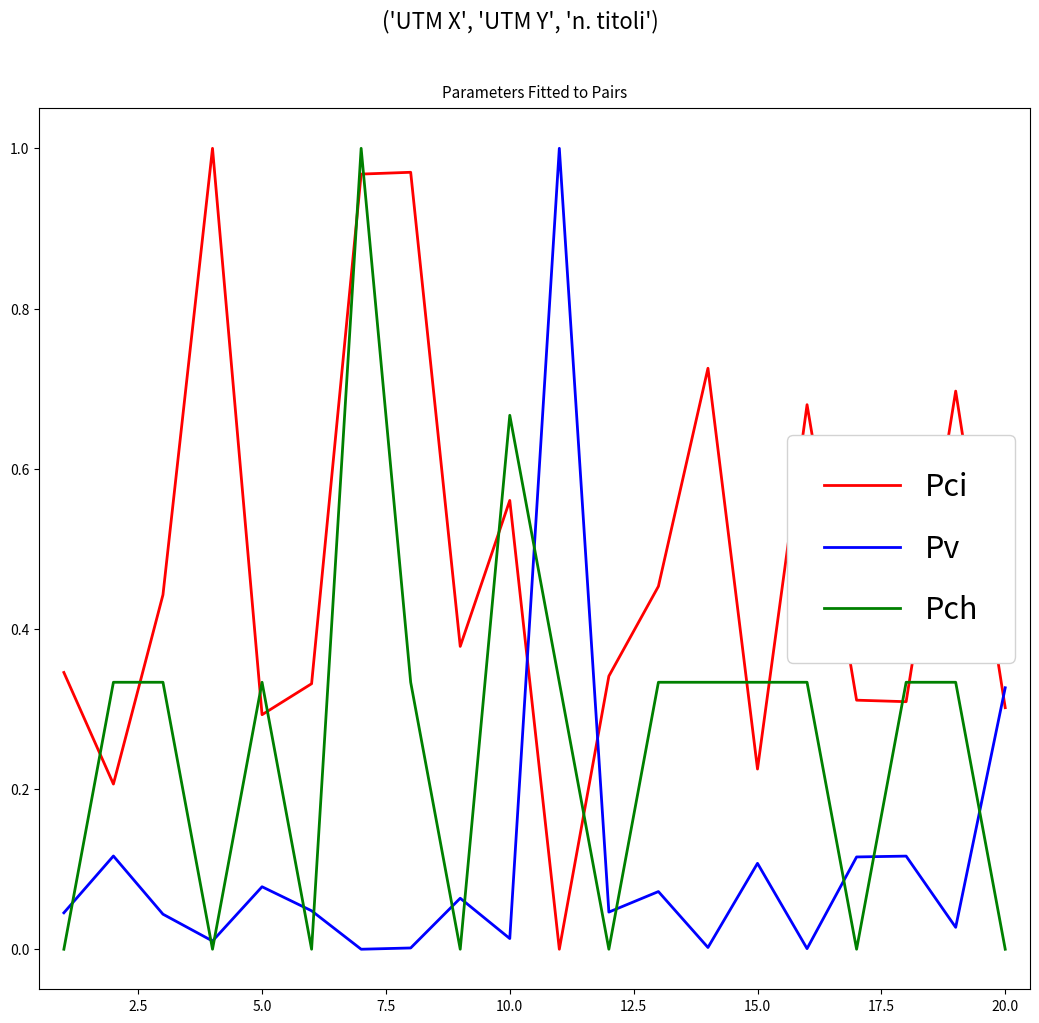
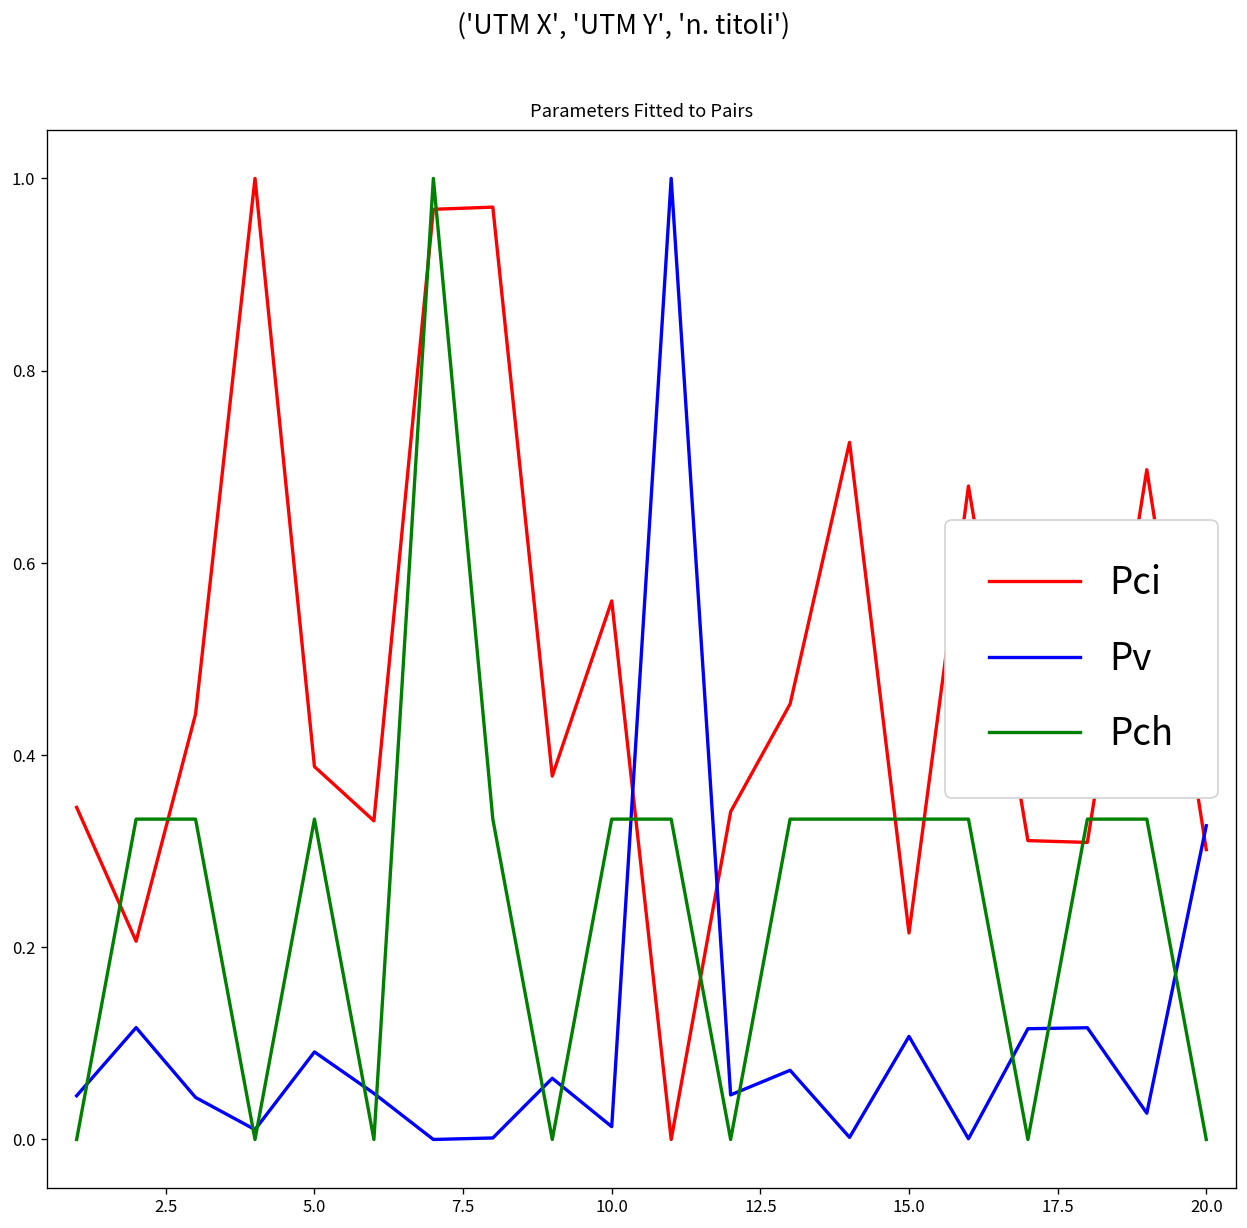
Pci, 5.0: 0.29 -> 0.39
Pv, 5.0: 0.08 -> 0.09
Pch, 10.0: 0.67 -> 0.33
Pci, 15.0: 0.22 -> 0.21
